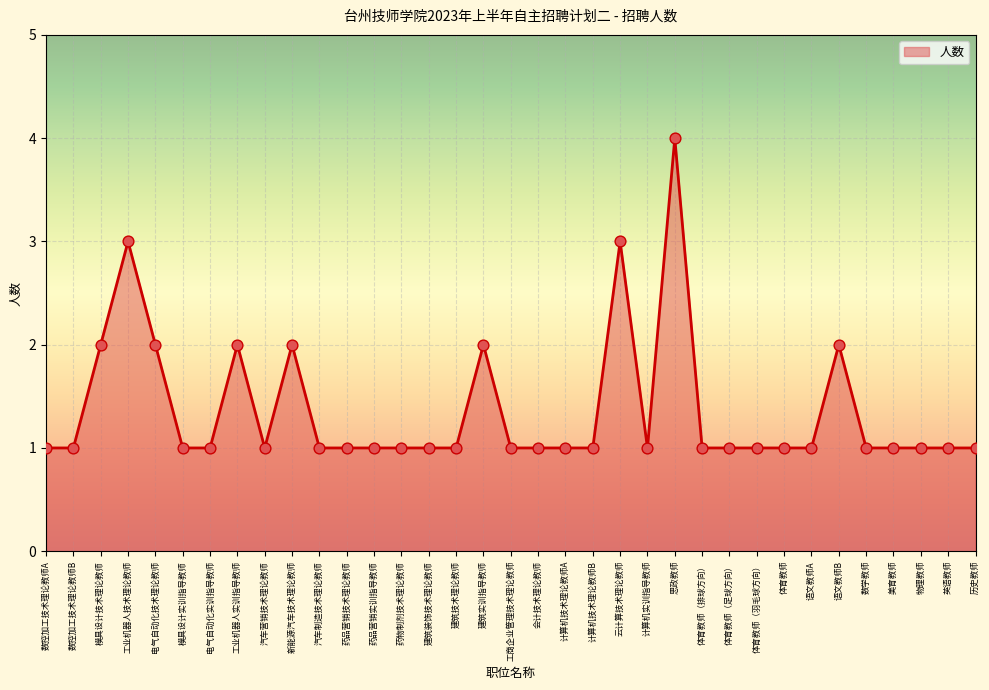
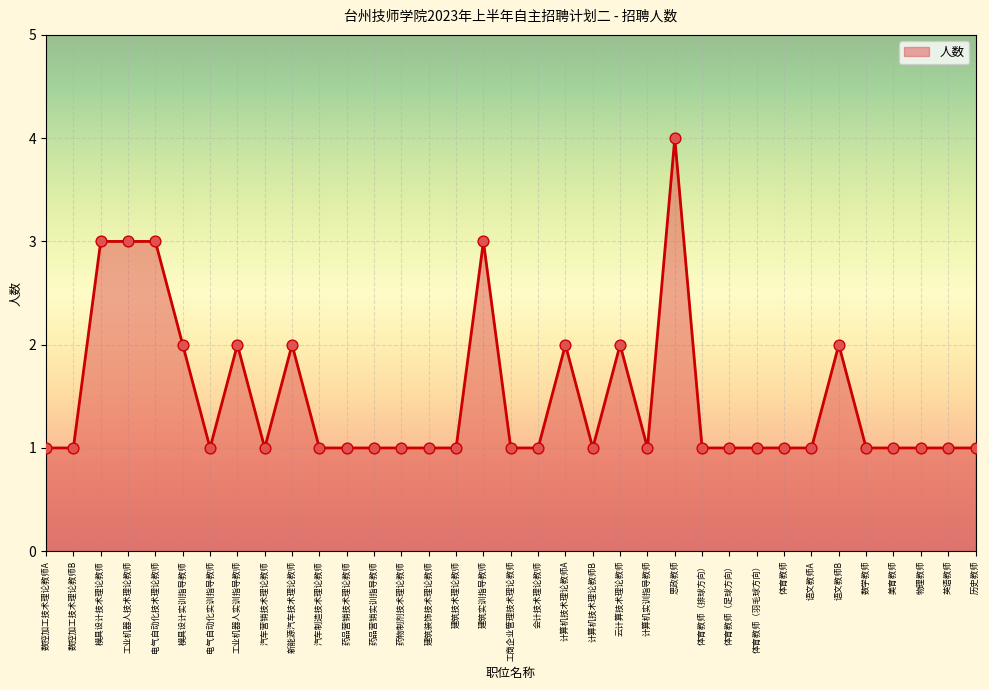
模具设计技术理论教师: 2 -> 3
电气自动化技术理论教师: 2 -> 3
模具设计实训指导教师: 1 -> 2
建筑实训指导教师: 2 -> 3
计算机技术理论教师A: 1 -> 2
云计算技术理论教师: 3 -> 2
